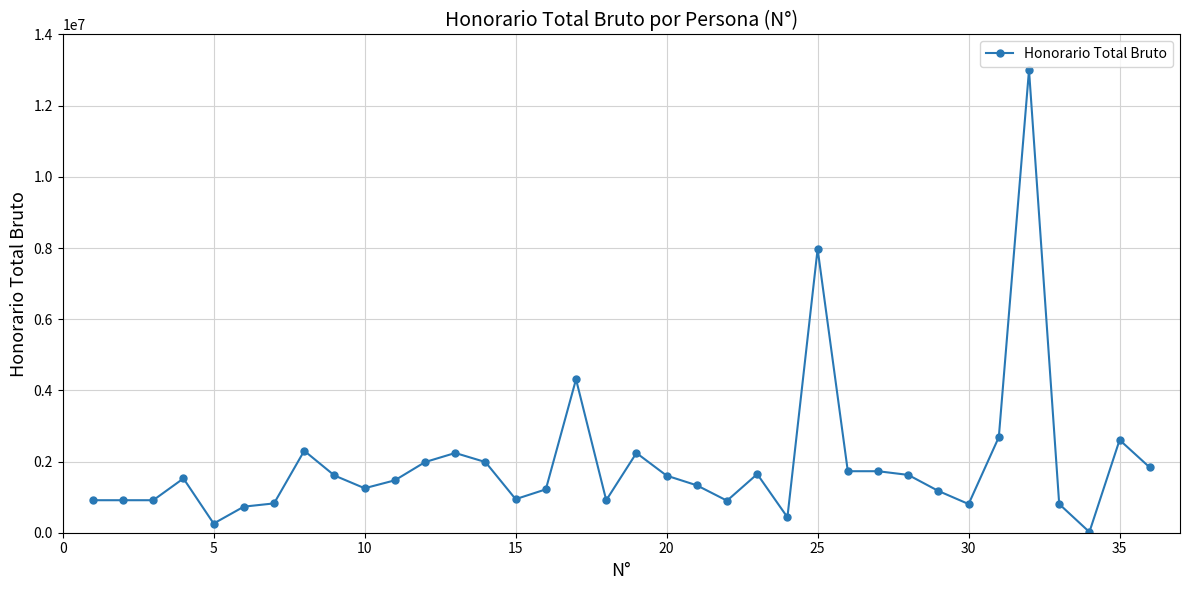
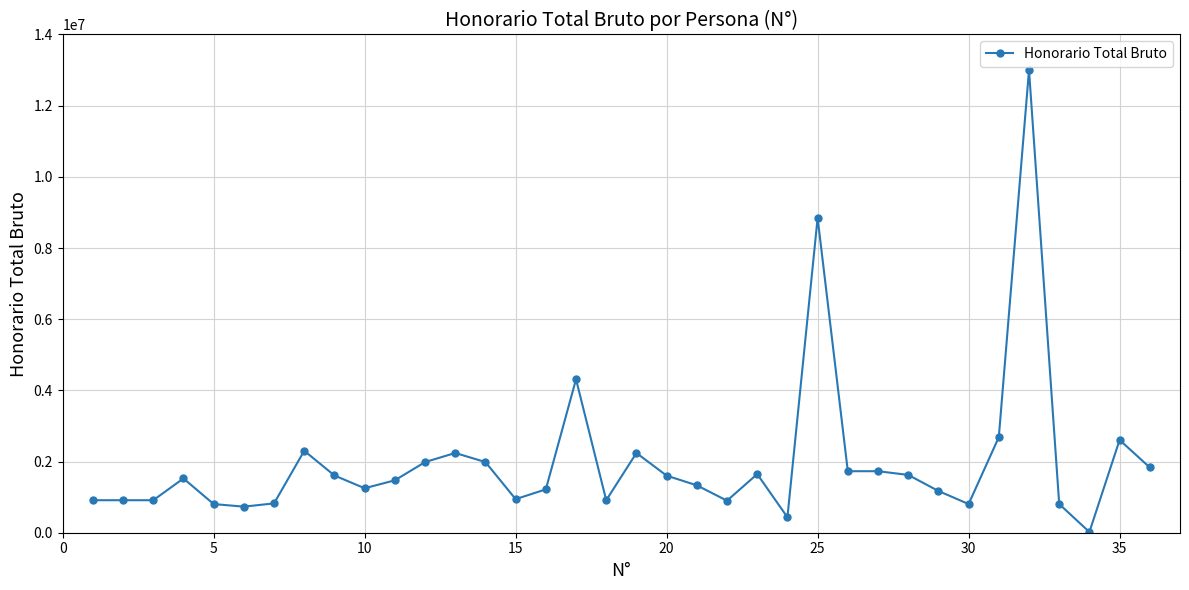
5: 300000 -> 800000
25: 8000000 -> 8800000
